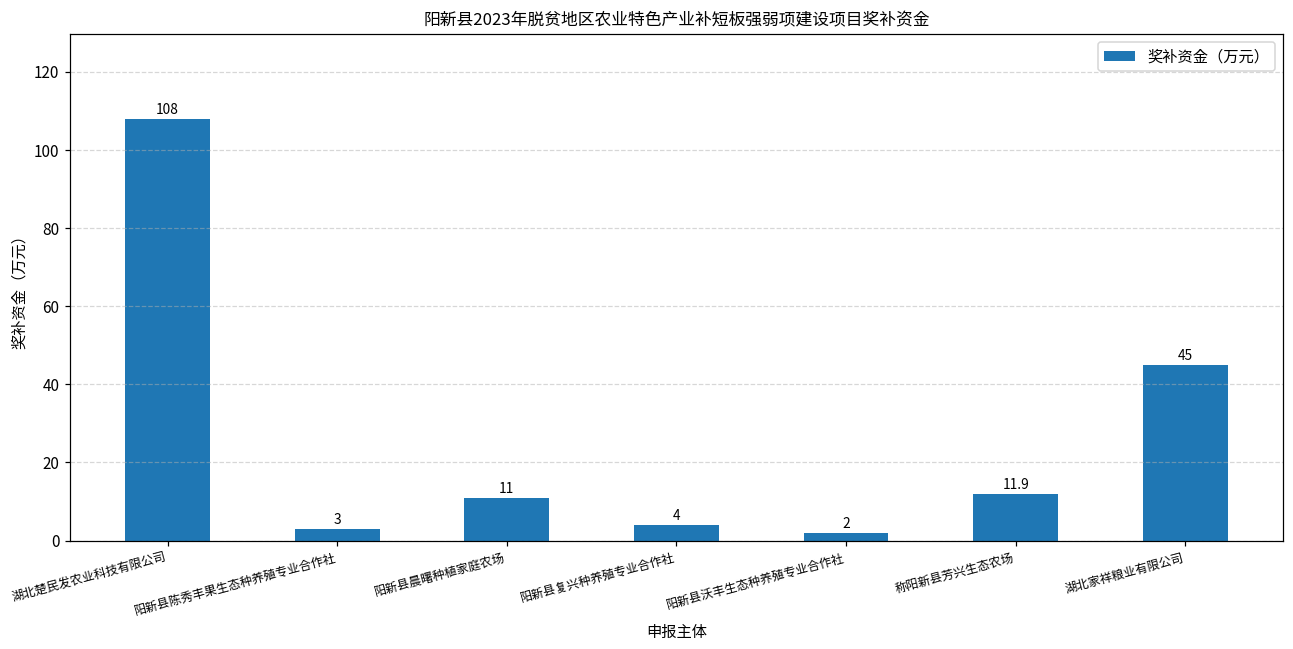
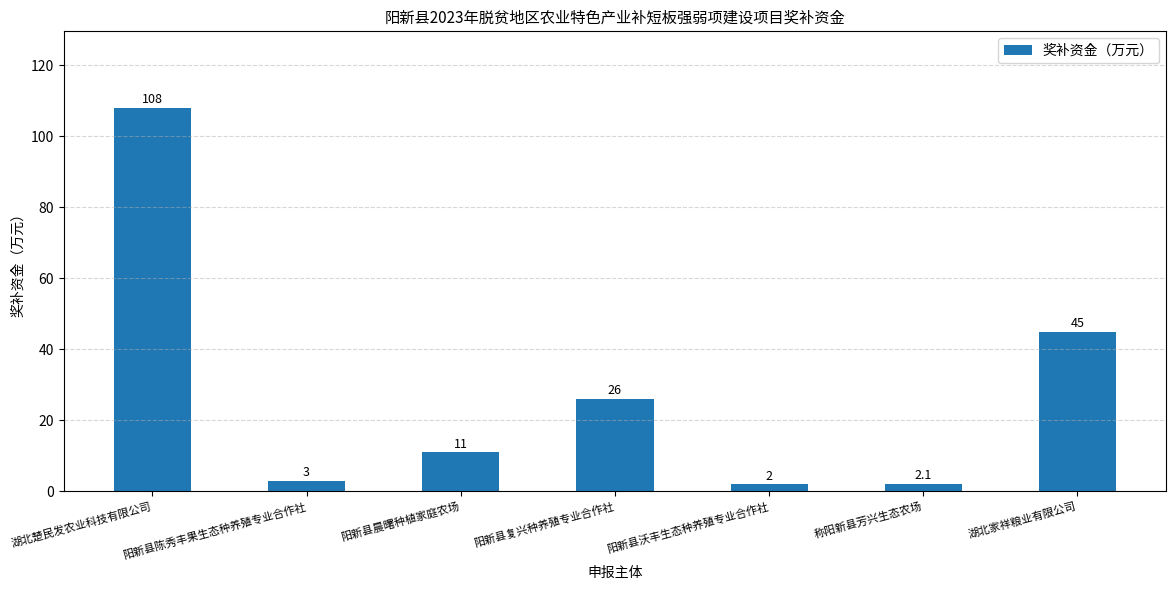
阳新县复兴种养殖专业合作社: 4 -> 26
称阳新县芳兴生态农场: 11.9 -> 2.1
